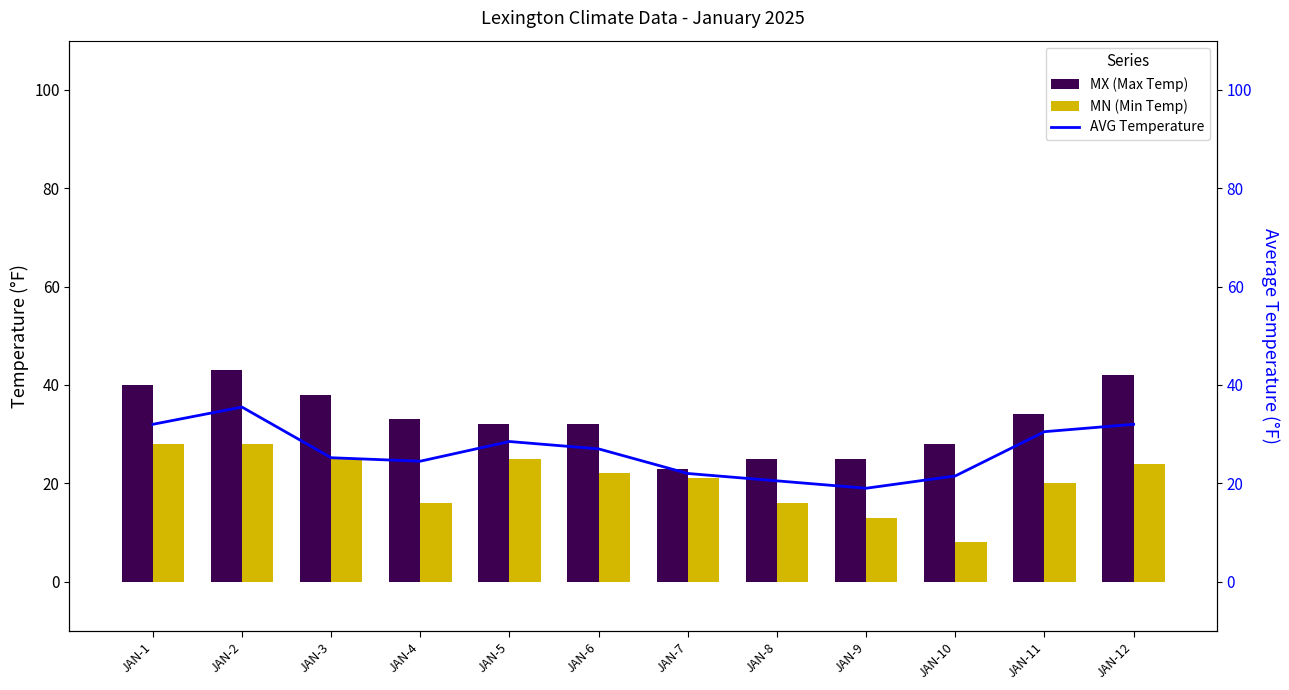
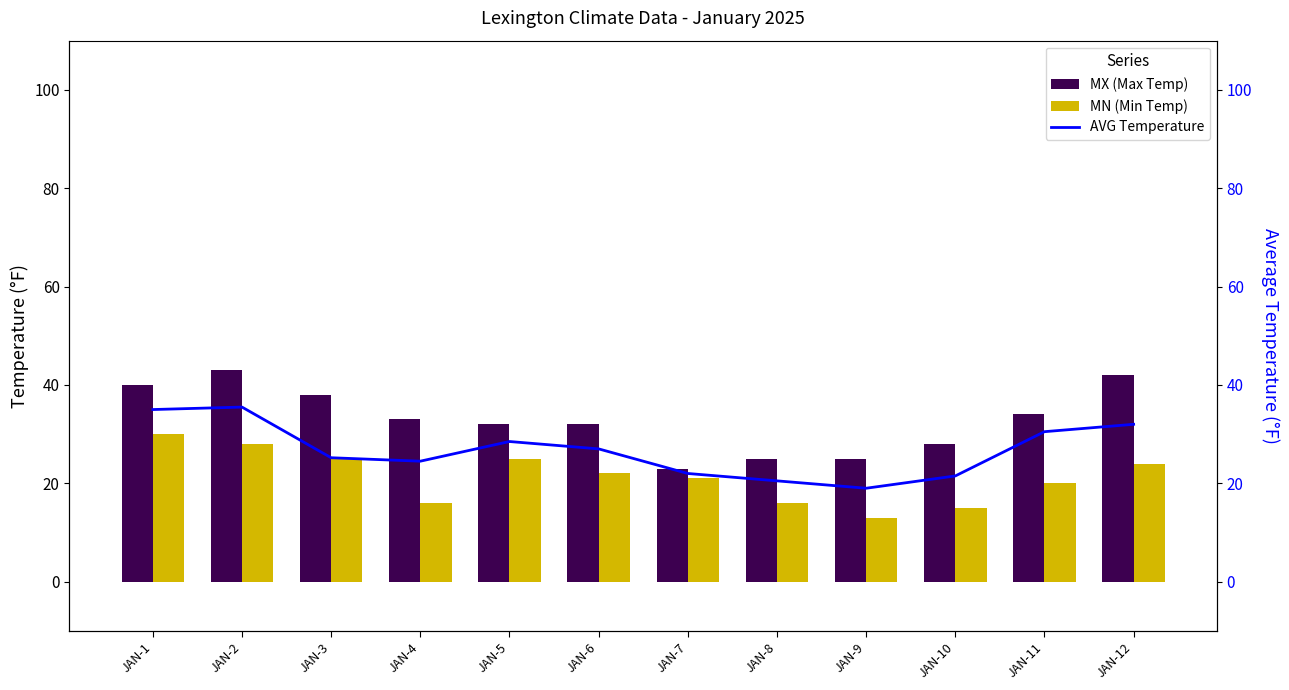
MN (Min Temp), JAN-1: 28 -> 30
MN (Min Temp), JAN-10: 8 -> 15
AVG Temperature, JAN-1: 32 -> 35
